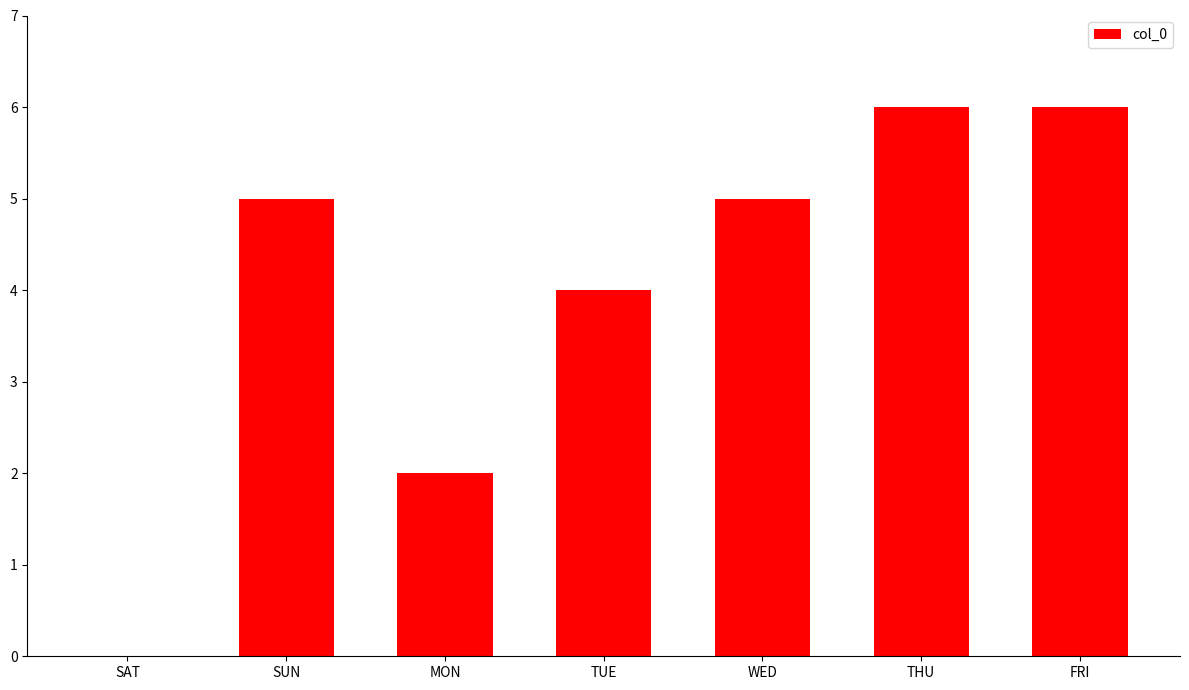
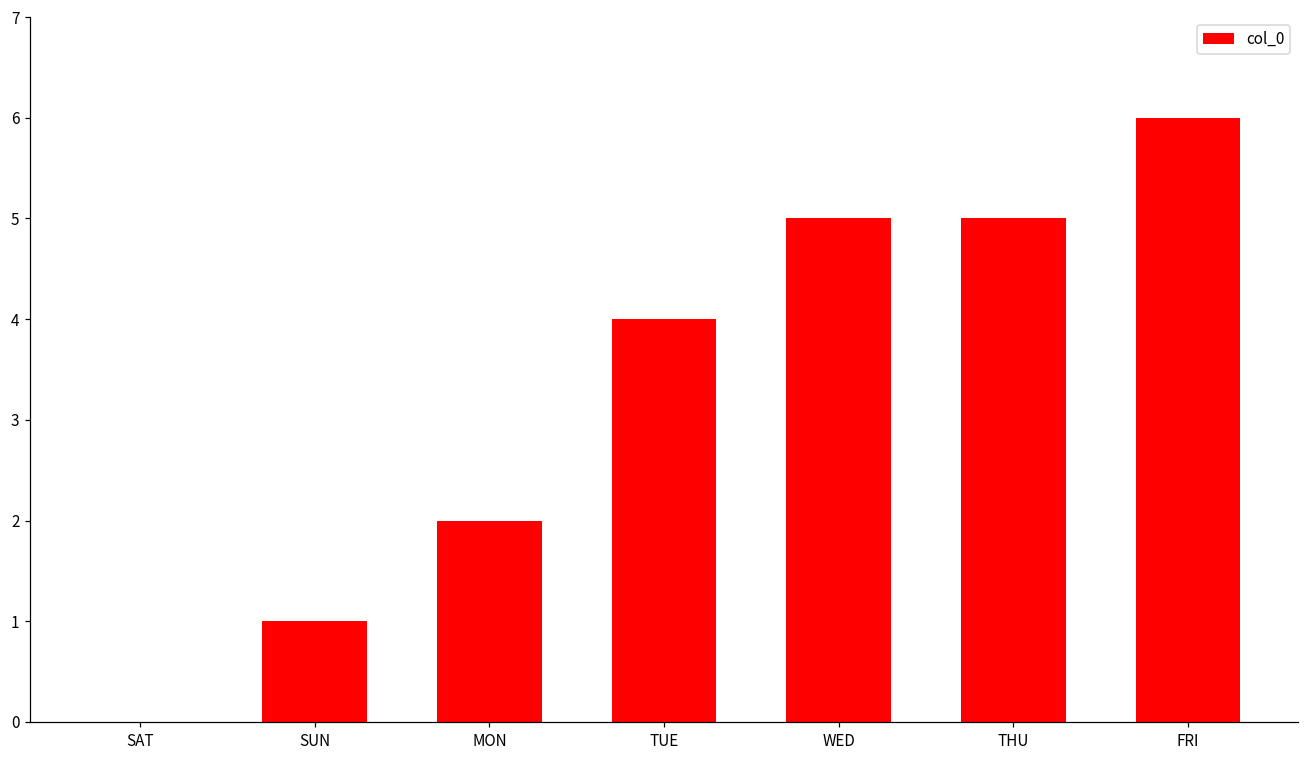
SUN: 5 -> 1
THU: 6 -> 5
